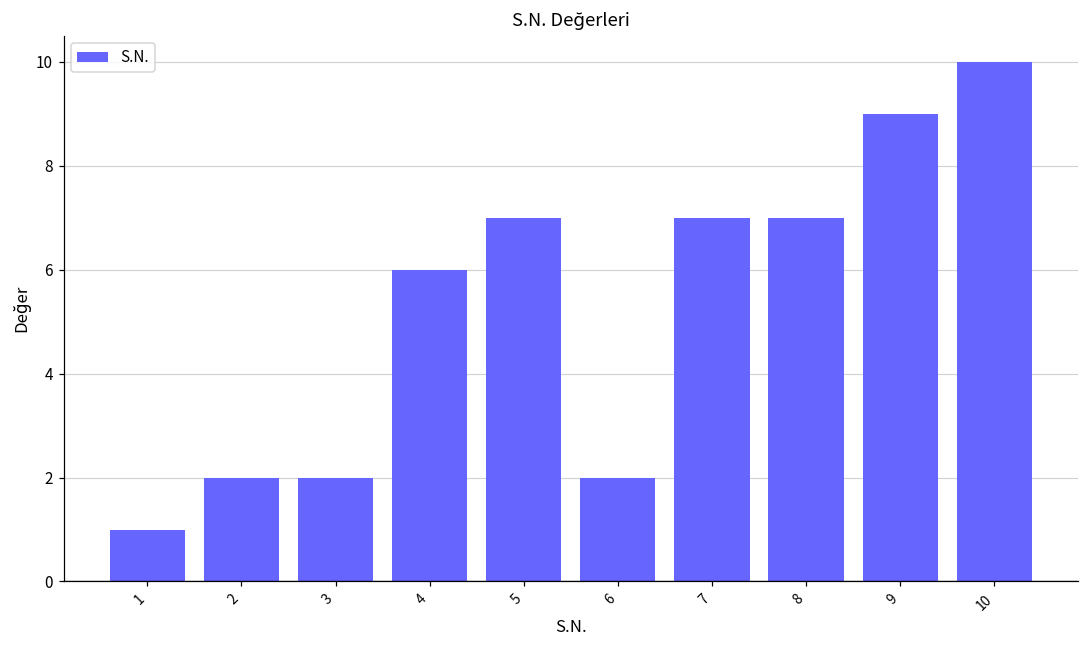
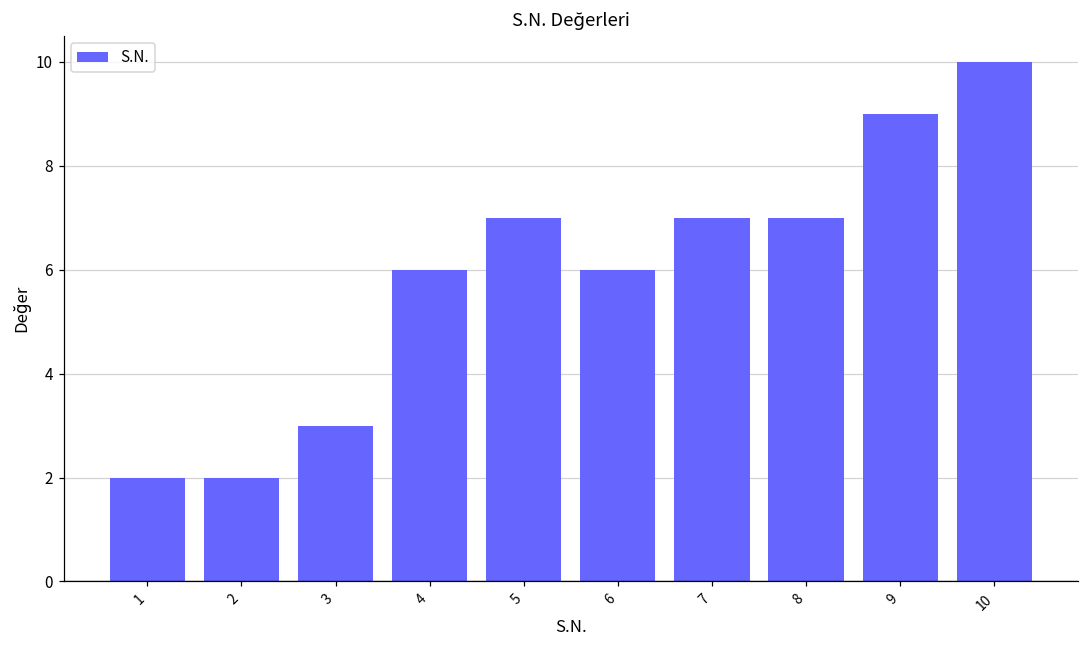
1: 1 -> 2
3: 2 -> 3
6: 2 -> 6
